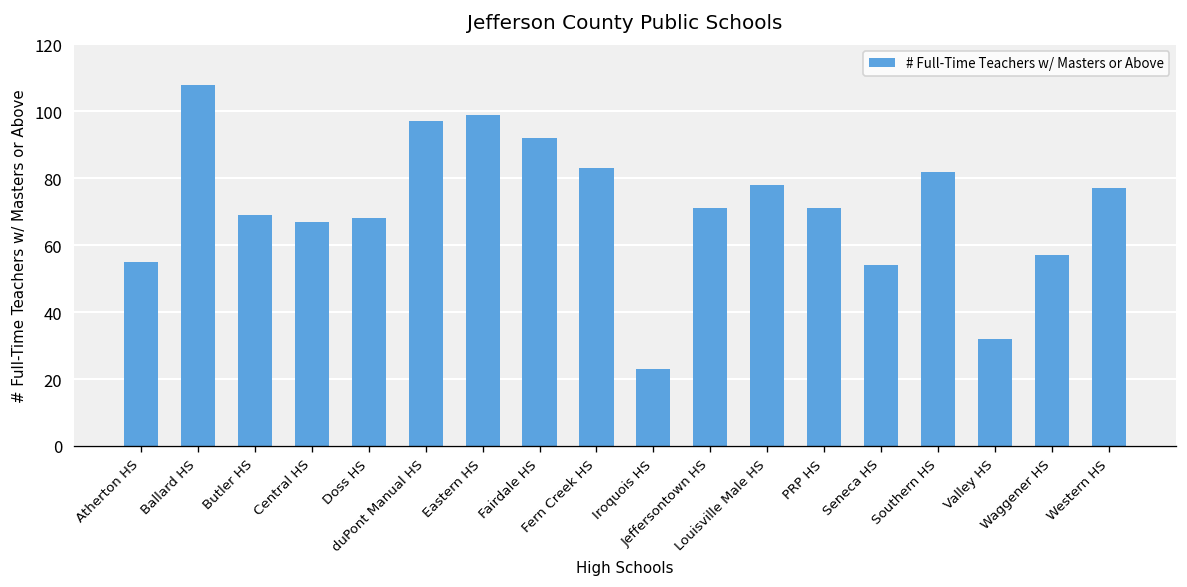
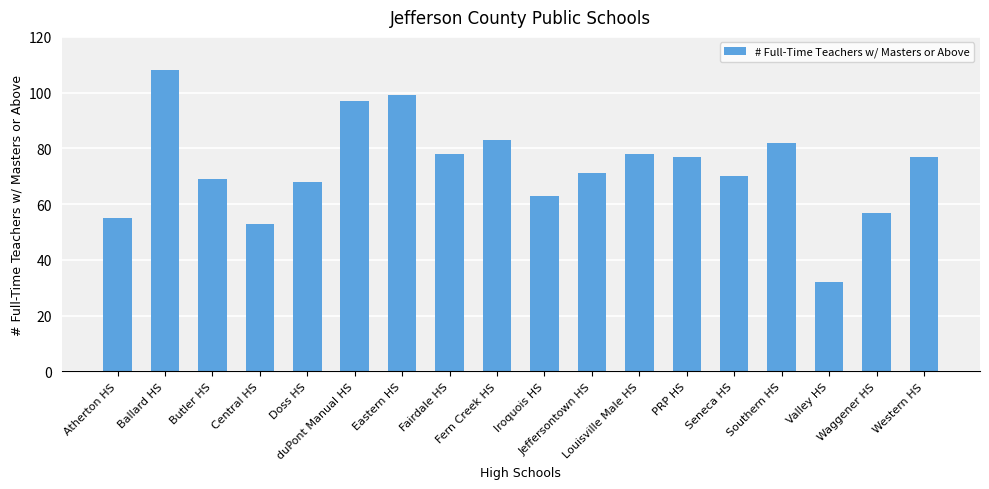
Central HS: 67 -> 53
Fairdale HS: 92 -> 78
Iroquois HS: 23 -> 63
PRP HS: 71 -> 77
Seneca HS: 54 -> 70
